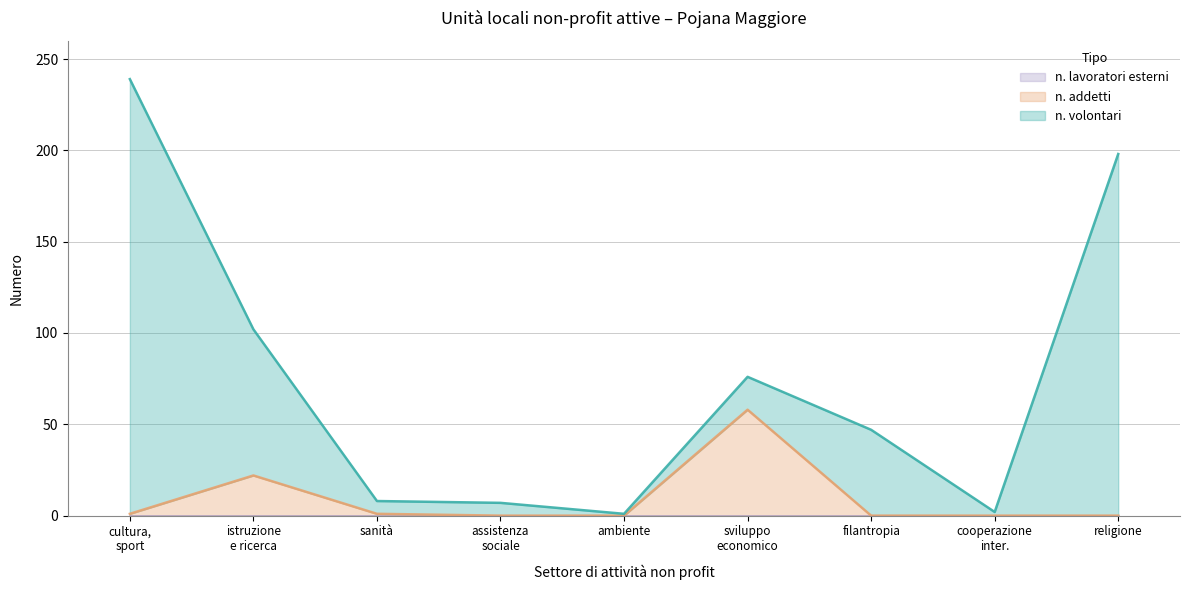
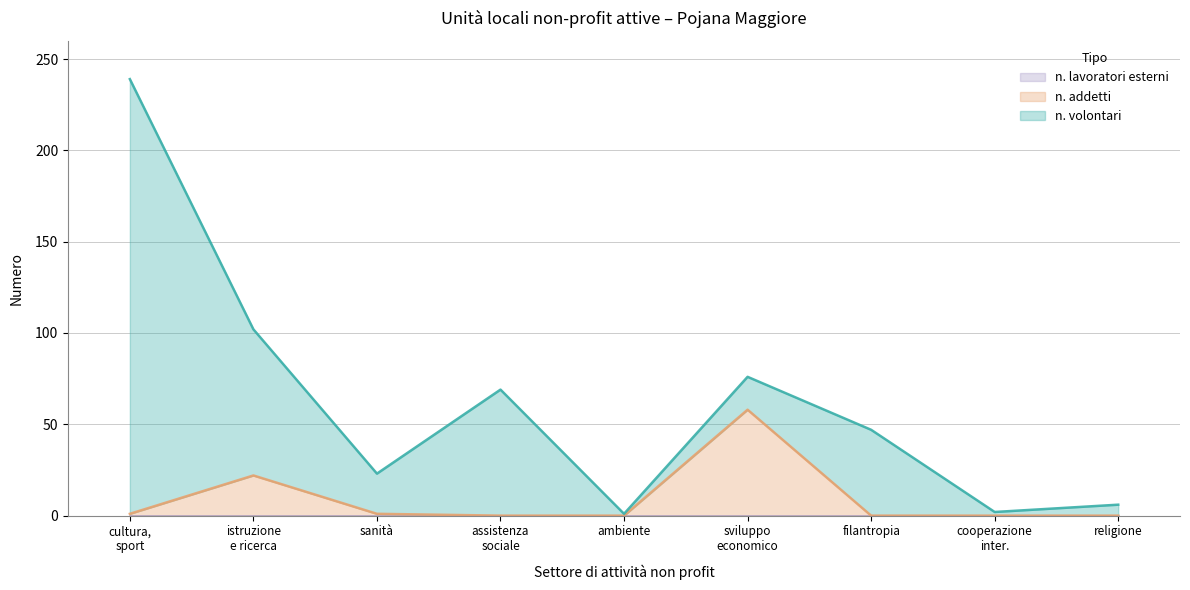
n. volontari, sanità: 7 -> 22
n. volontari, assistenza sociale: 7 -> 69
n. volontari, religione: 198 -> 6
